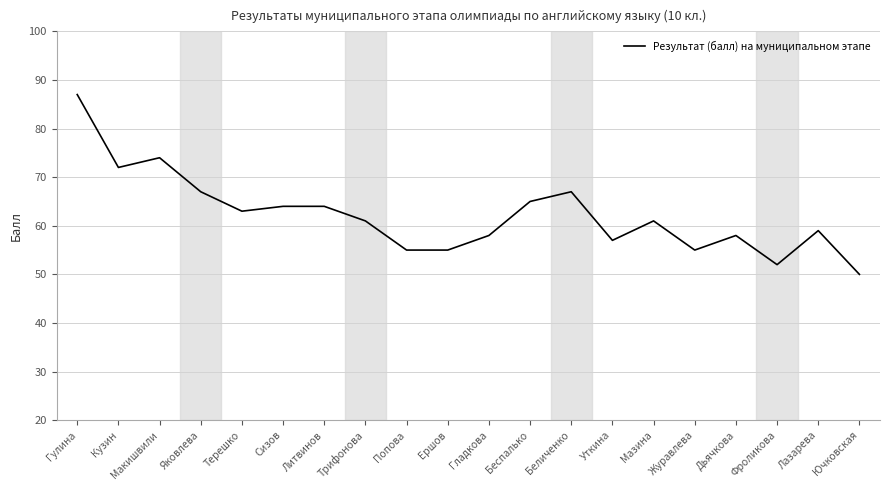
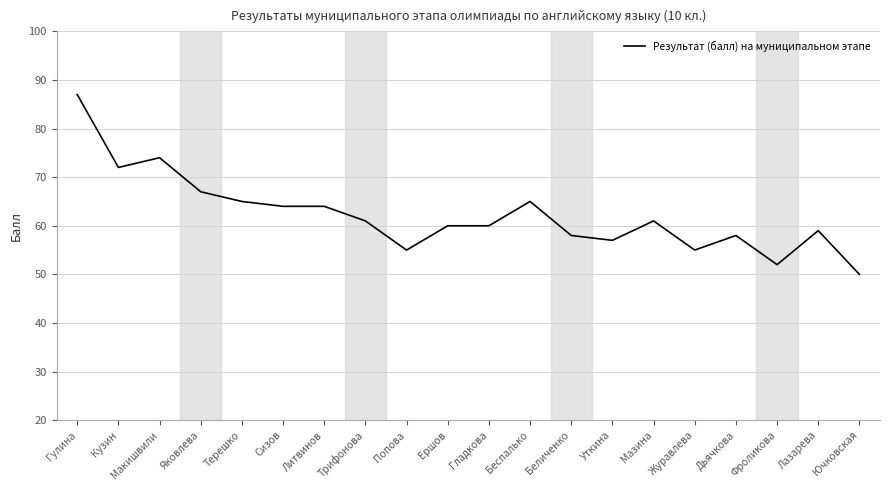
Терешко: 63 -> 65
Ершов: 55 -> 60
Гладкова: 58 -> 60
Беличенко: 67 -> 58
